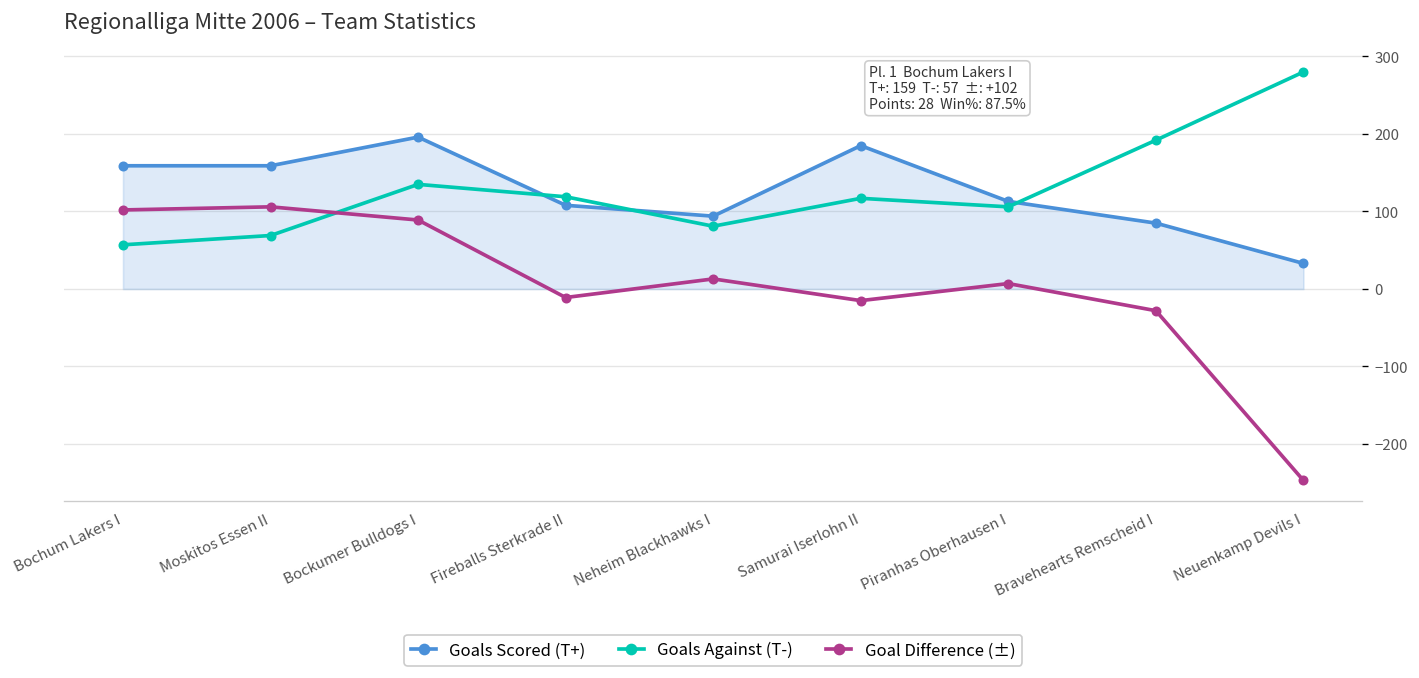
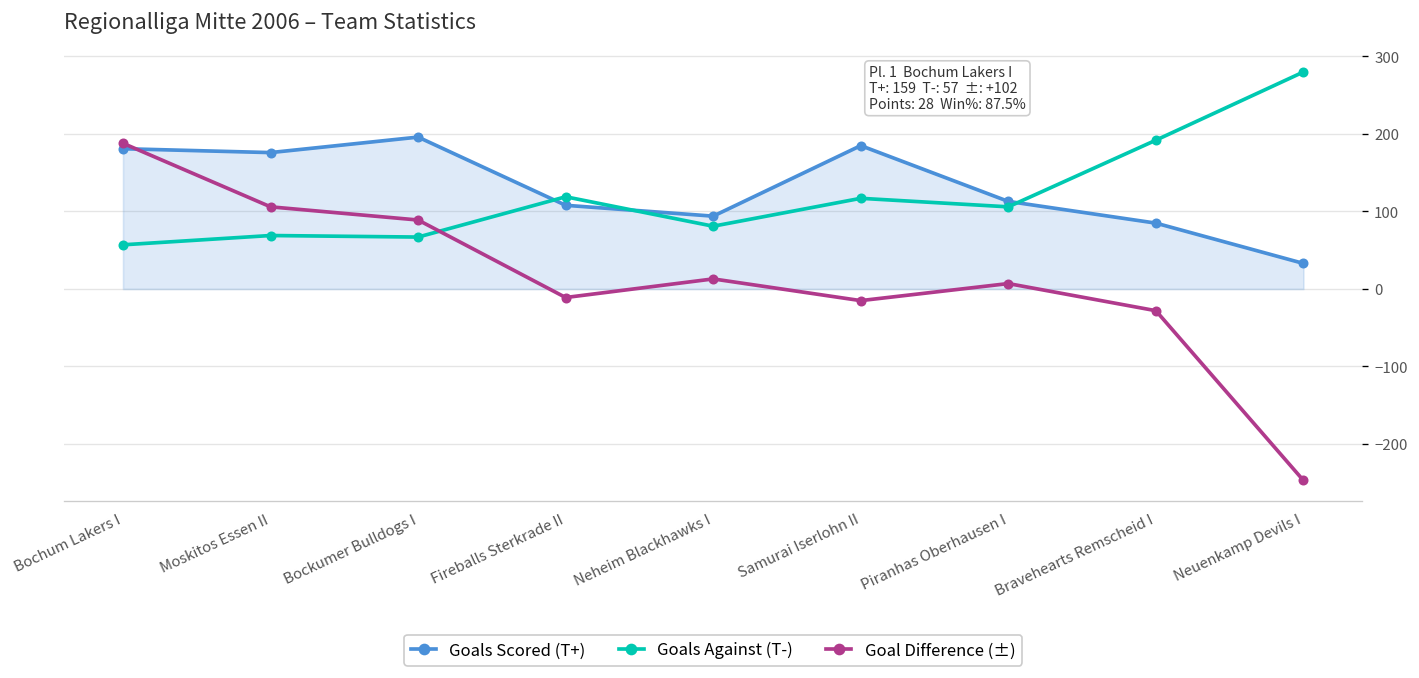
Goals Scored (T+), Bochum Lakers I: 160 -> 180
Goal Difference (±), Bochum Lakers I: 100 -> 190
Goals Scored (T+), Moskitos Essen II: 160 -> 180
Goals Against (T-), Bockumer Bulldogs I: 140 -> 70
